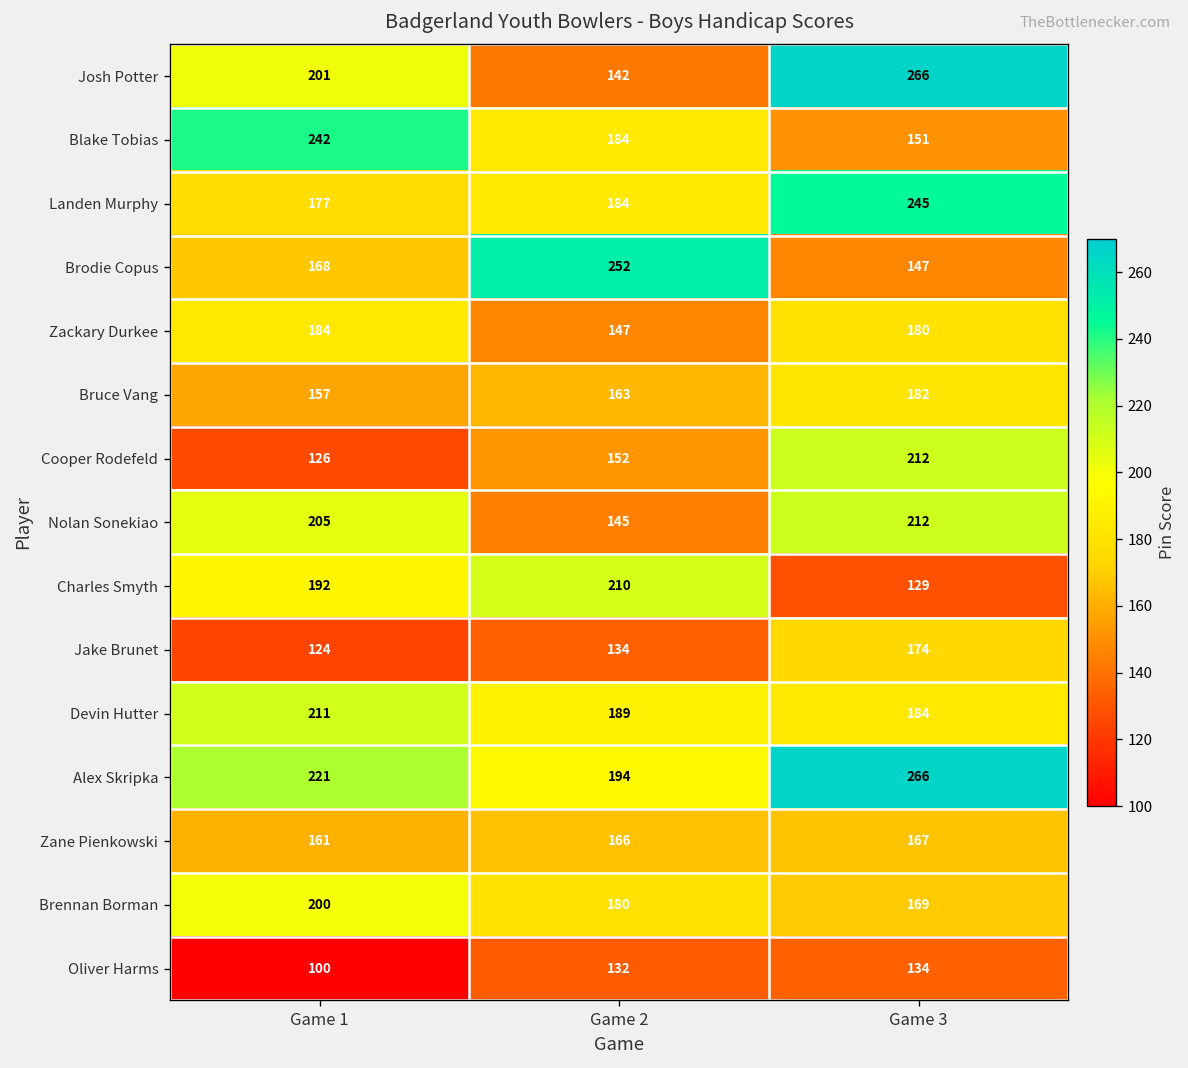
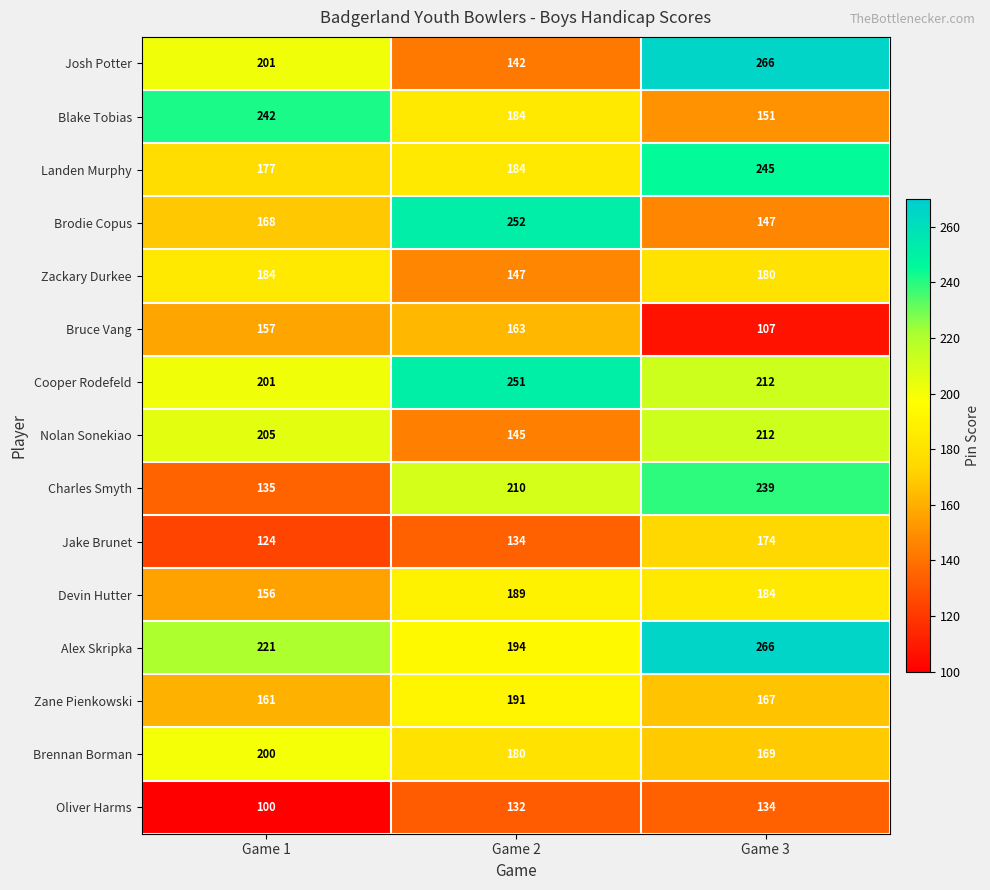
Bruce Vang, Game 3: 182 -> 107
Cooper Rodefeld, Game 1: 126 -> 201
Cooper Rodefeld, Game 2: 152 -> 251
Charles Smyth, Game 1: 192 -> 135
Charles Smyth, Game 3: 129 -> 239
Devin Hutter, Game 1: 211 -> 156
Zane Pienkowski, Game 2: 166 -> 191
